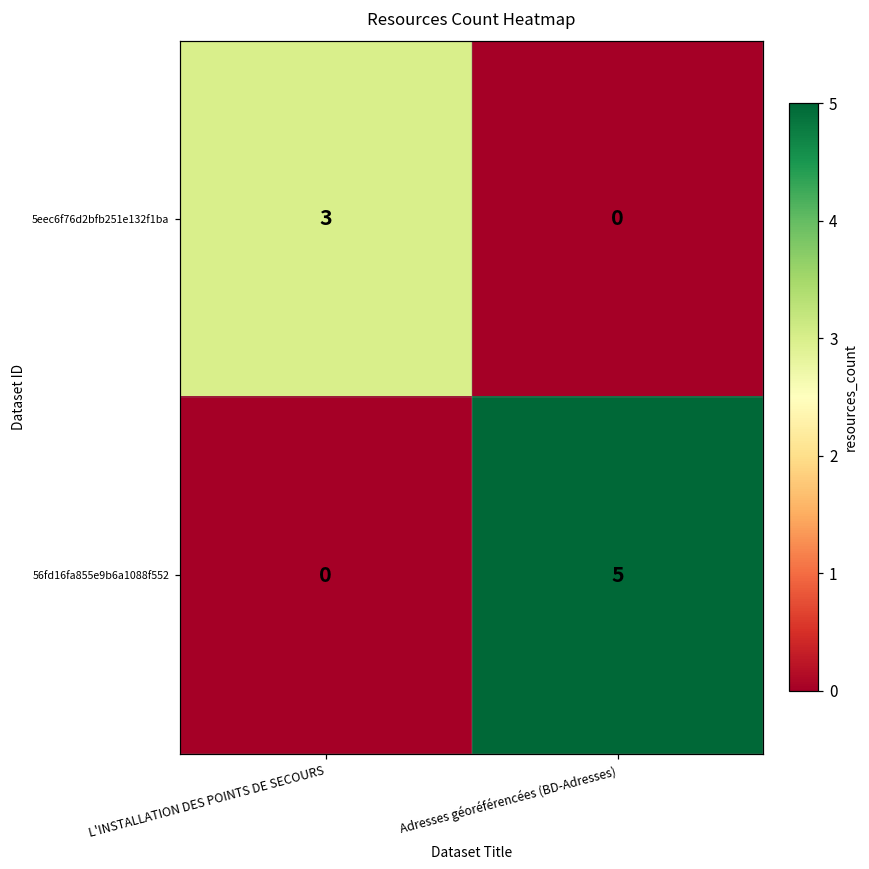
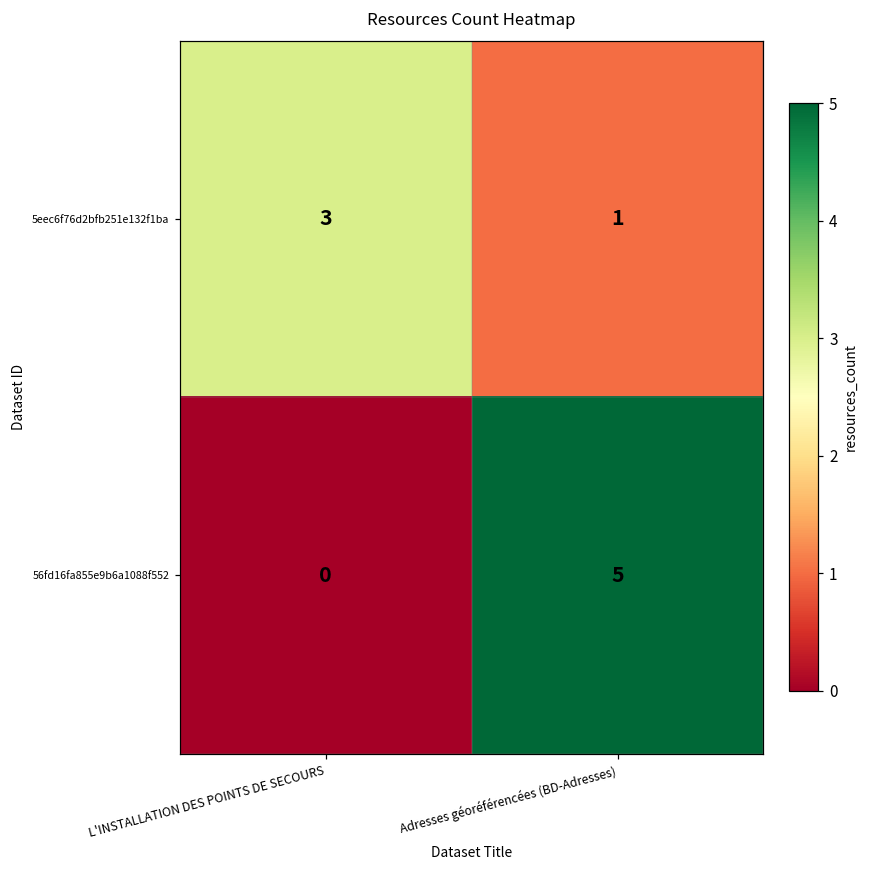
5eec6f76d2bfb251e132f1ba, Adresses géoréférencées (BD-Adresses): 0 -> 1
